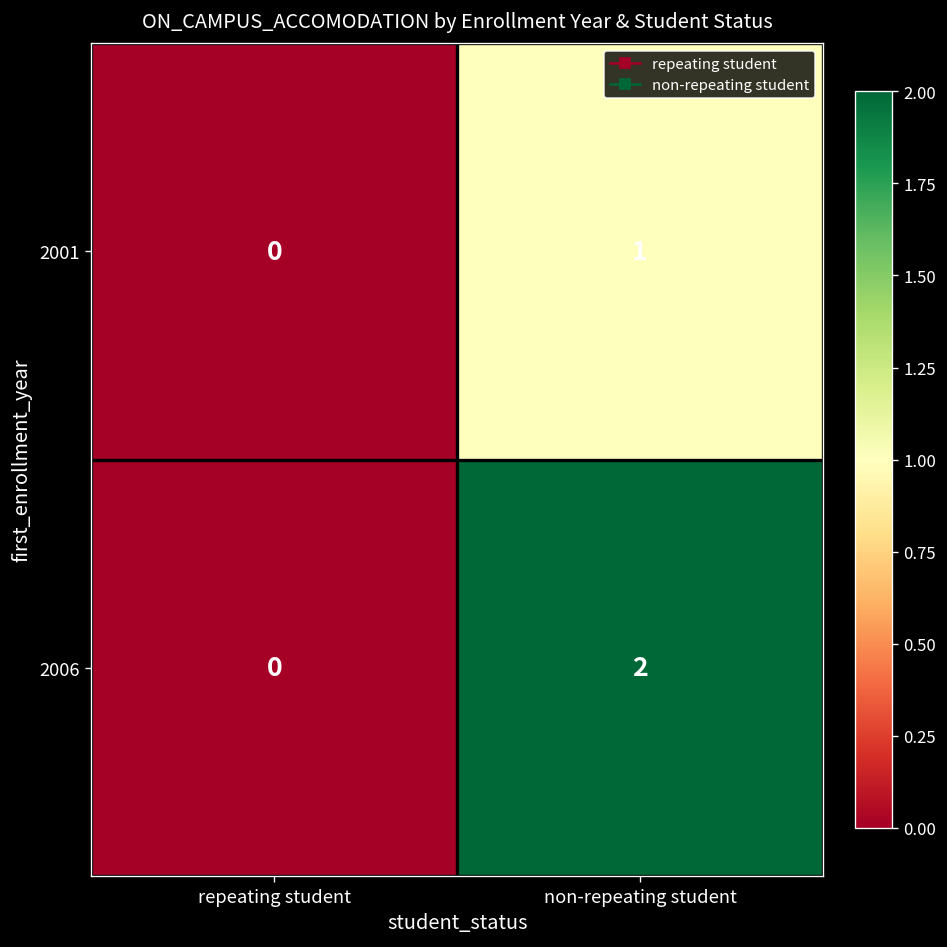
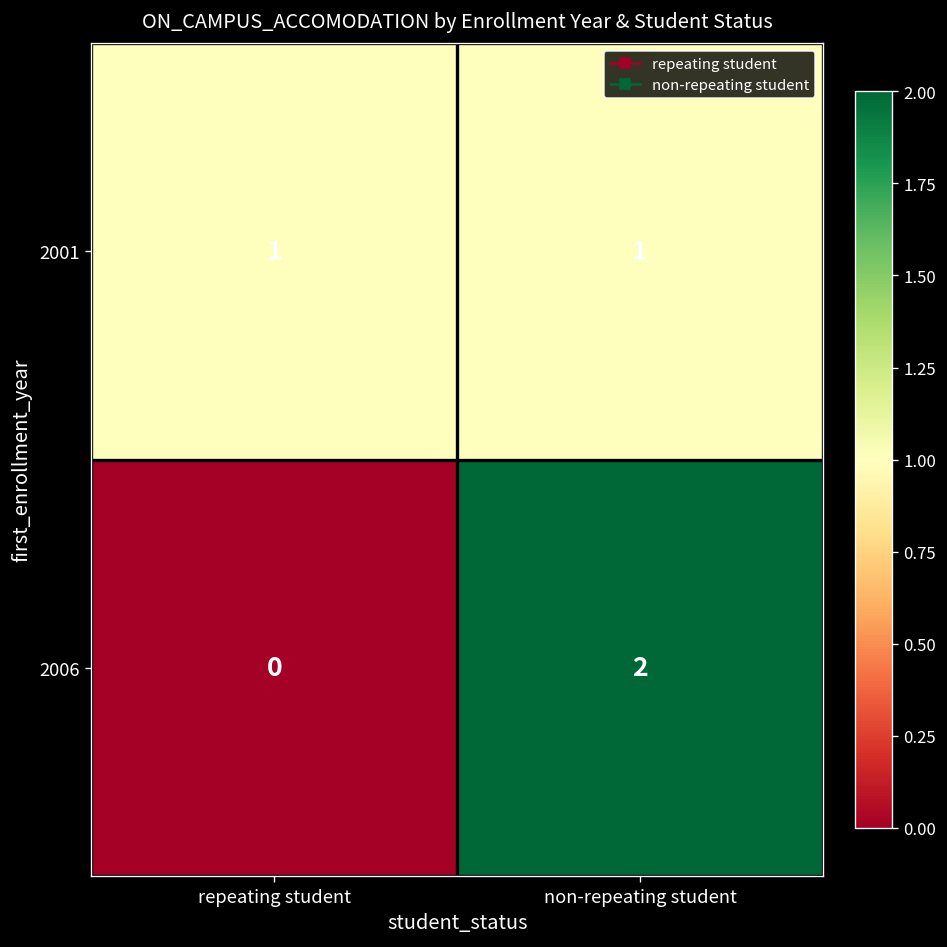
2001, repeating student: 0 -> 1
